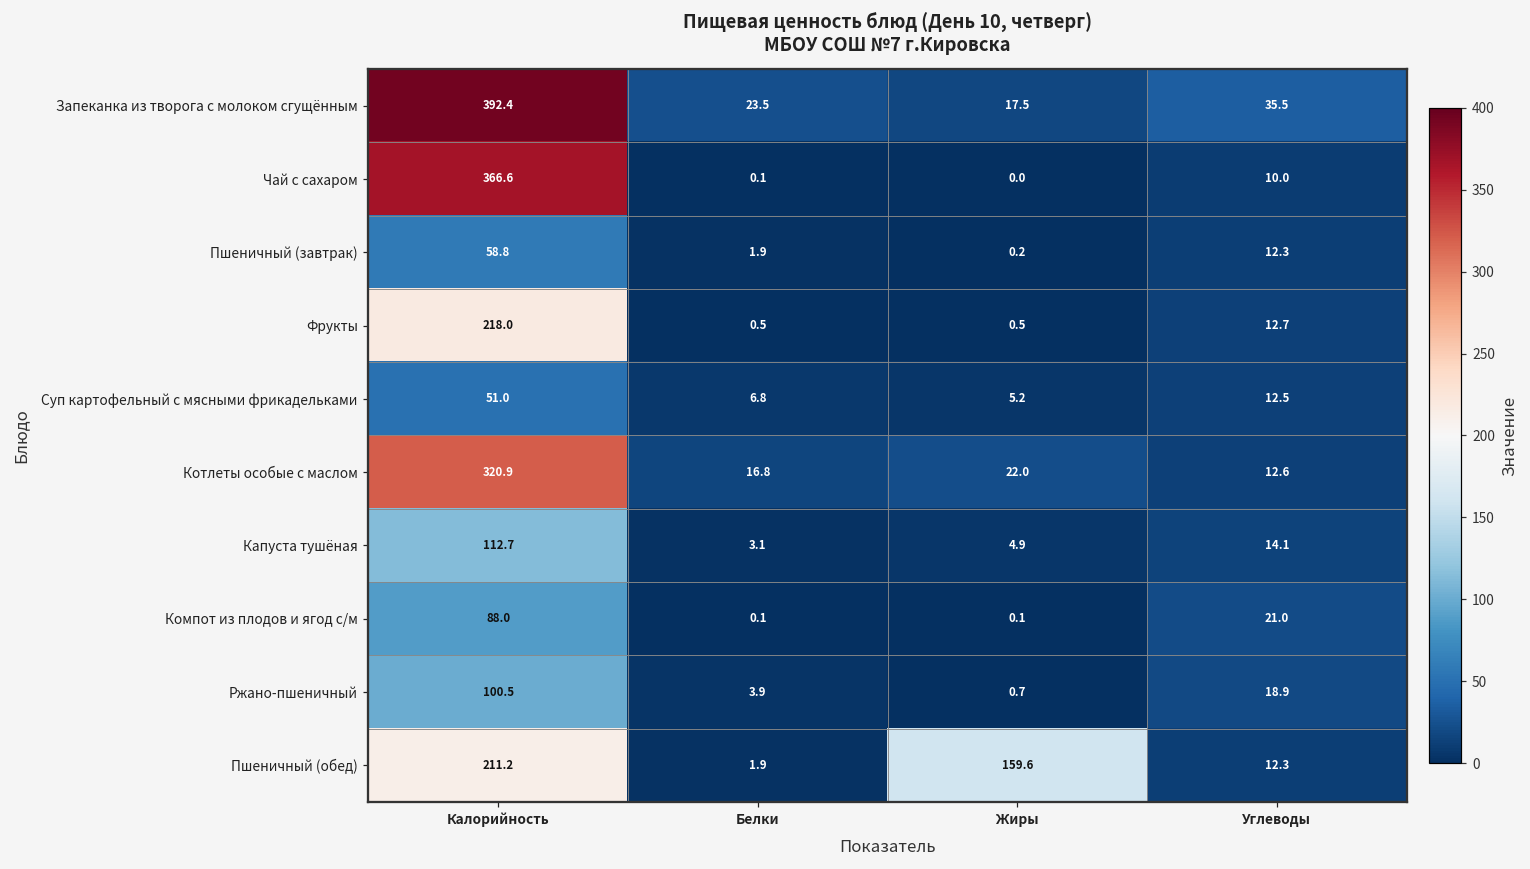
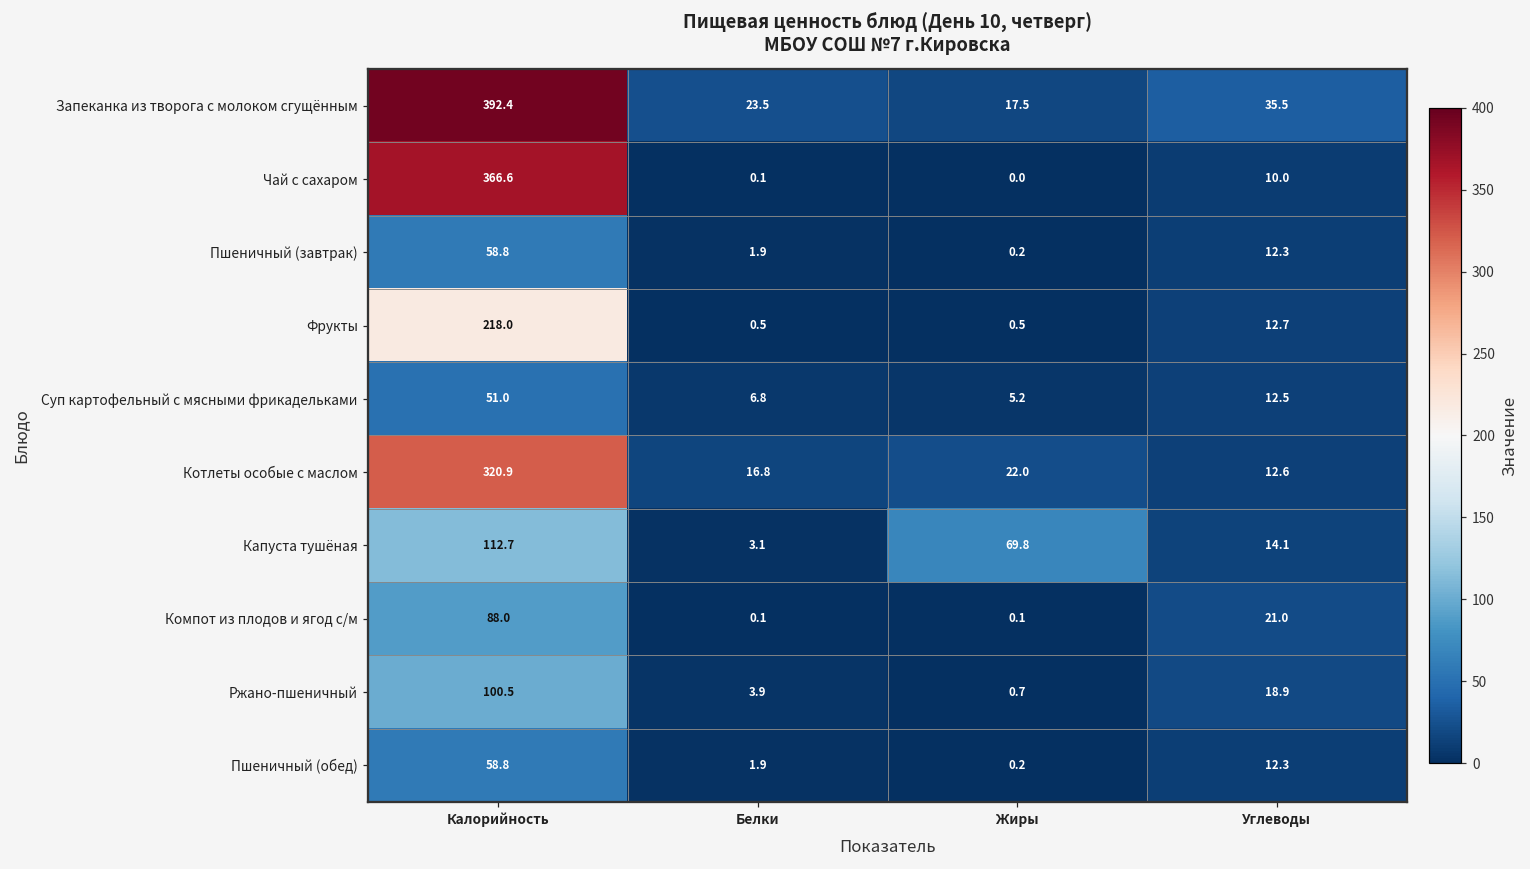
Капуста тушёная, Жиры: 4.9 -> 69.8
Пшеничный (обед), Калорийность: 211.2 -> 58.8
Пшеничный (обед), Жиры: 159.6 -> 0.2
